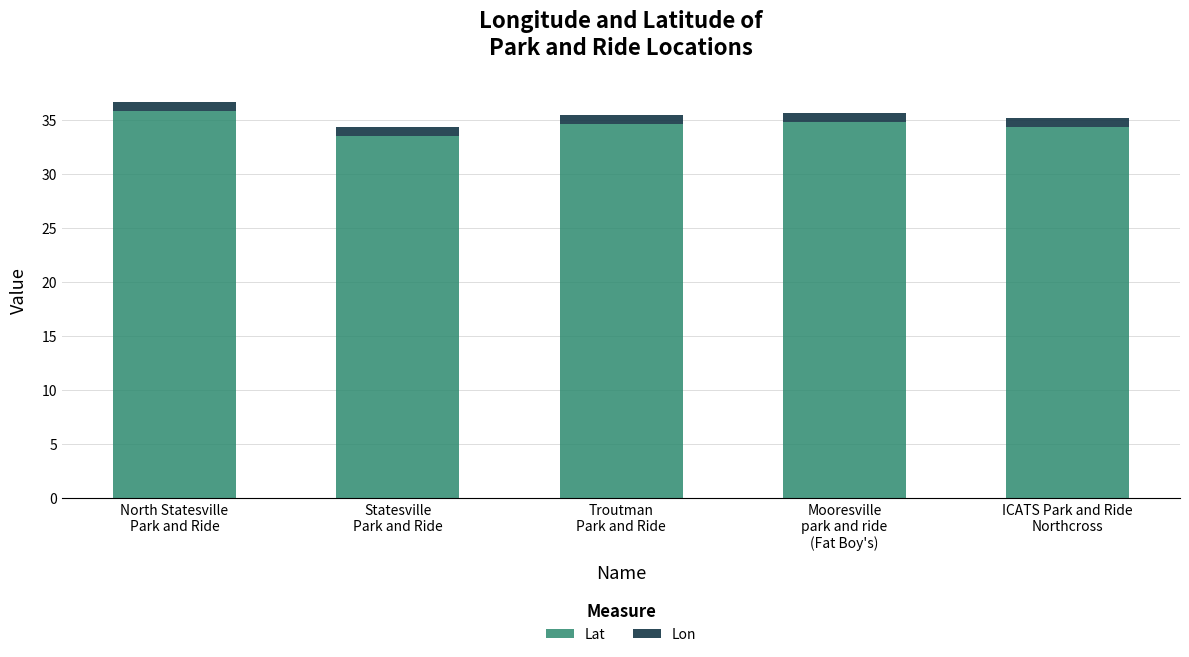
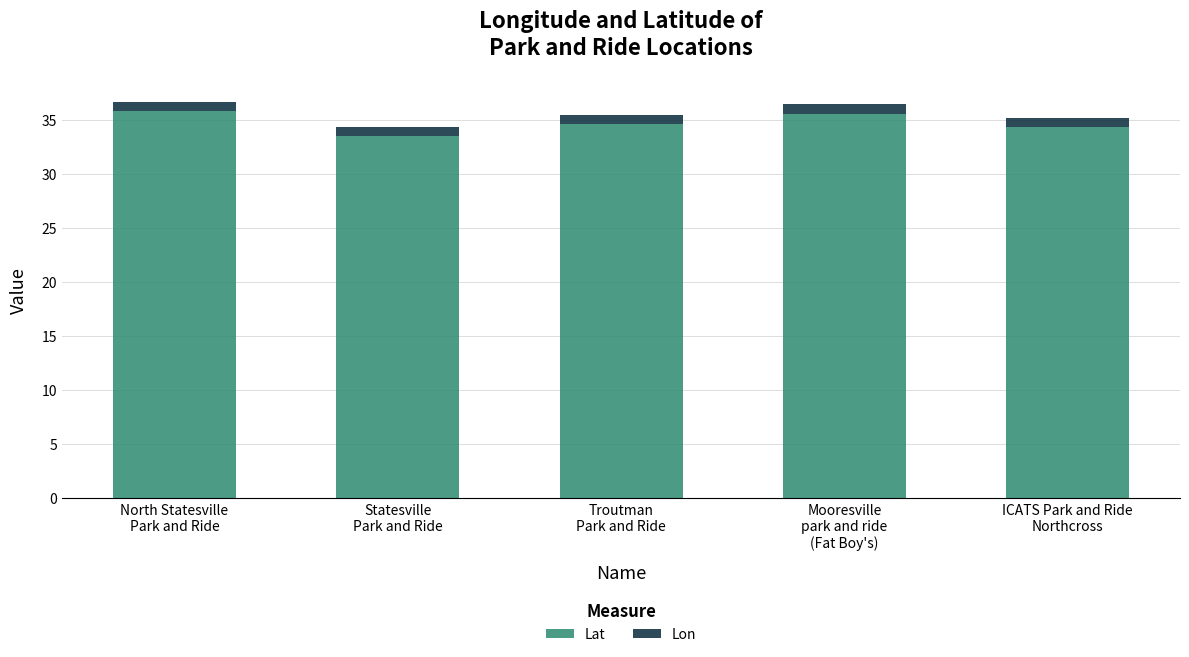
Lat, Mooresville park and ride (Fat Boy's): 34.8 -> 35.6
